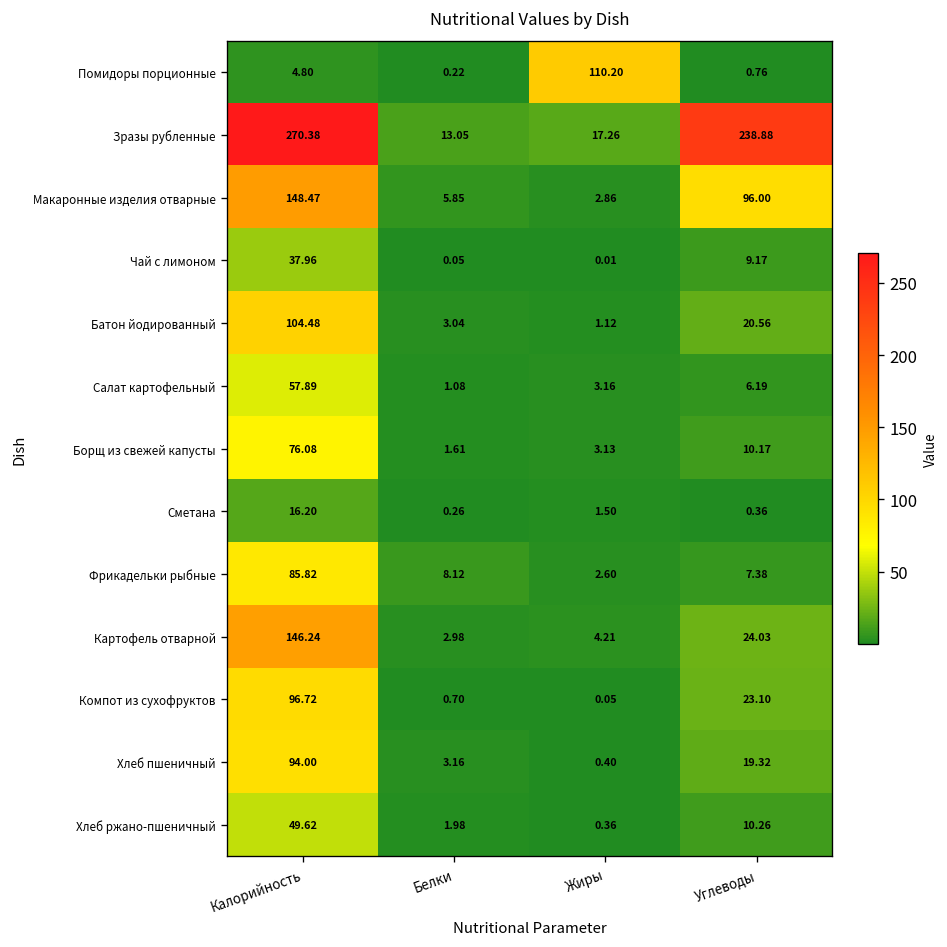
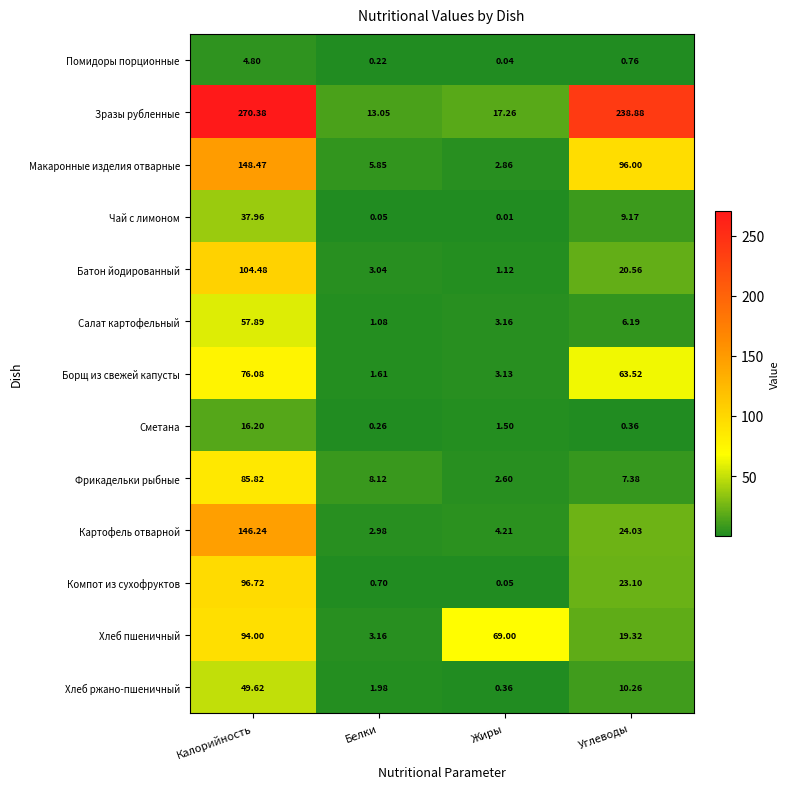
Помидоры порционные, Жиры: 110.20 -> 0.04
Борщ из свежей капусты, Углеводы: 10.17 -> 63.52
Хлеб пшеничный, Жиры: 0.40 -> 69.00
